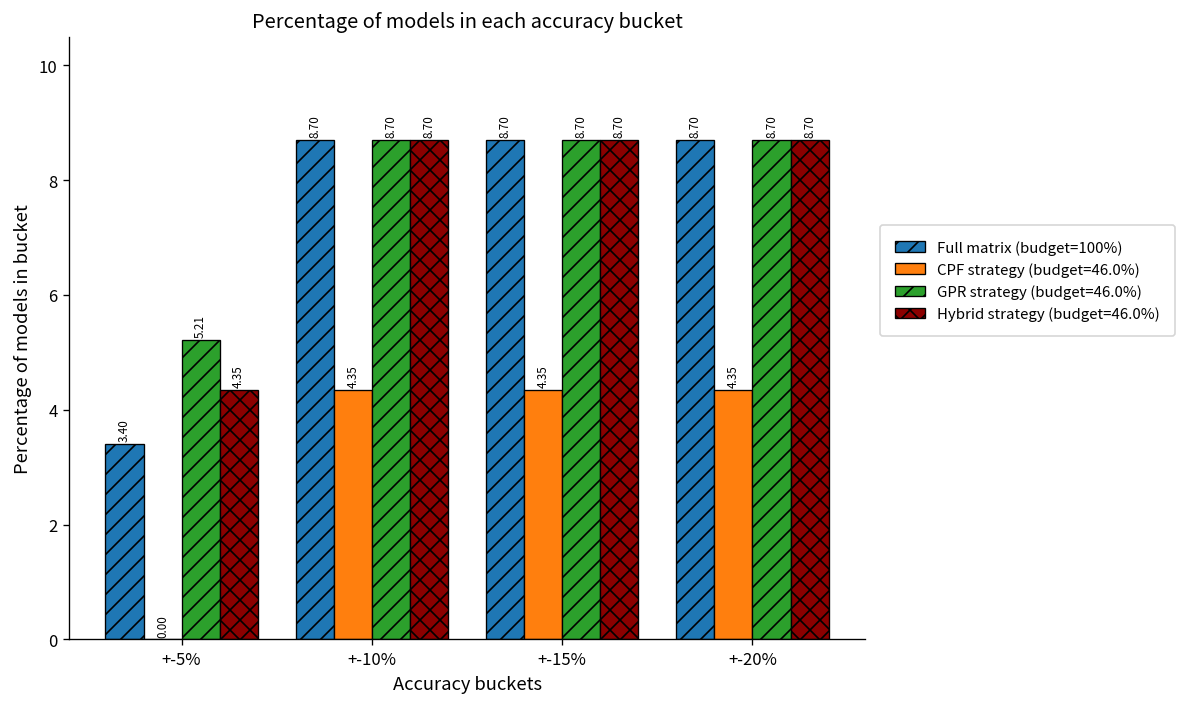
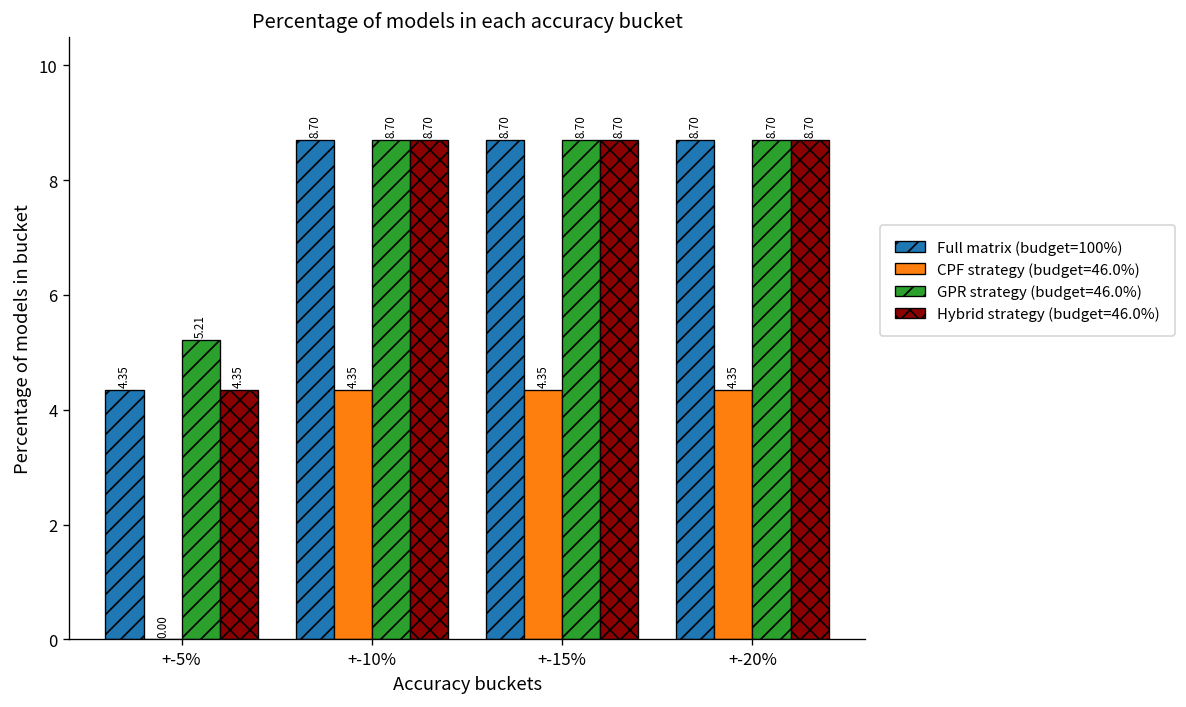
Full matrix (budget=100%), +-5%: 3.40 -> 4.35
